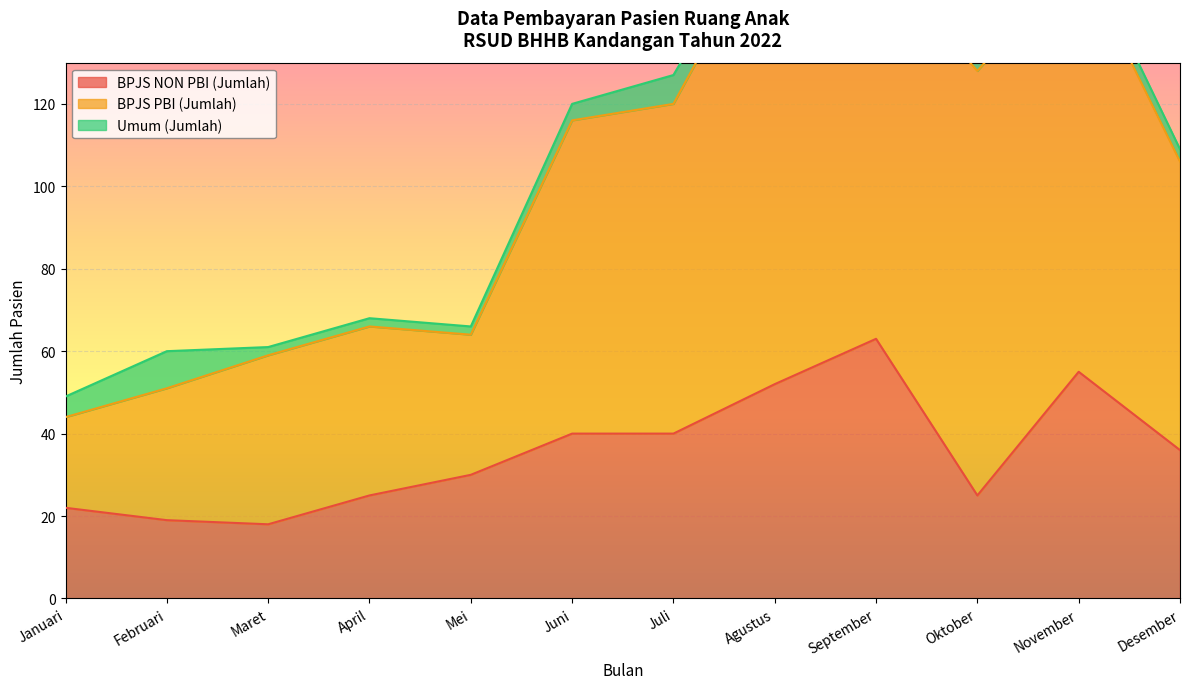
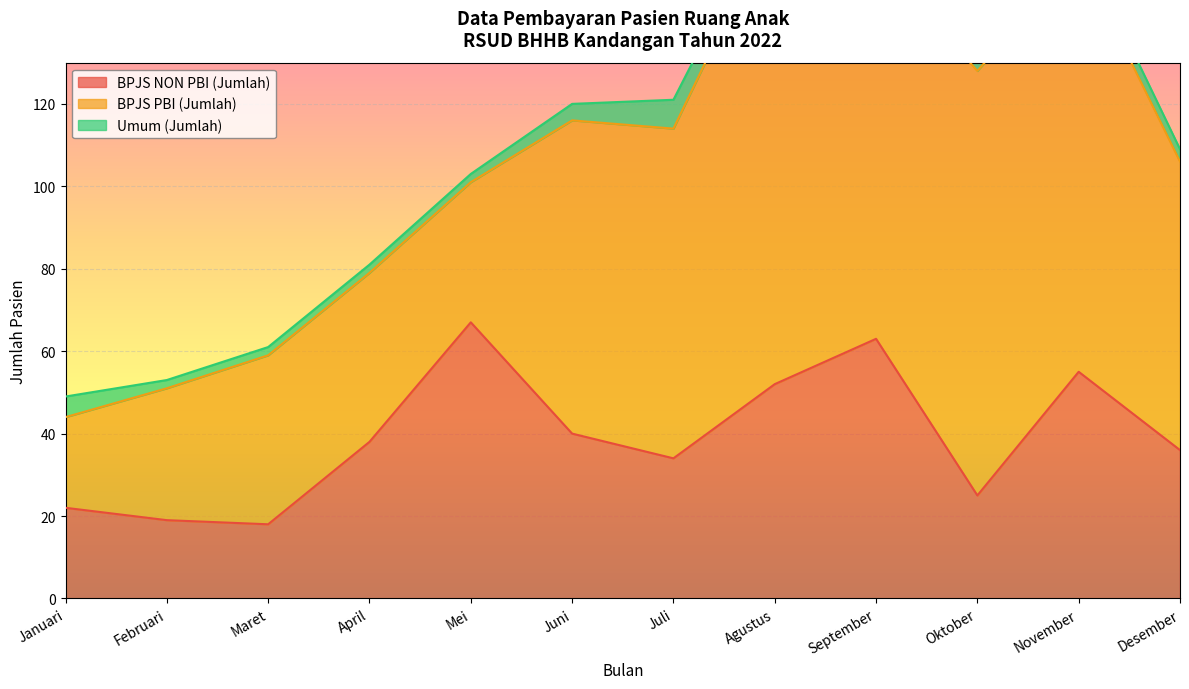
Umum (Jumlah), Februari: 9 -> 2
BPJS NON PBI (Jumlah), April: 25 -> 38
BPJS NON PBI (Jumlah), Mei: 30 -> 67
BPJS NON PBI (Jumlah), Juli: 40 -> 34
